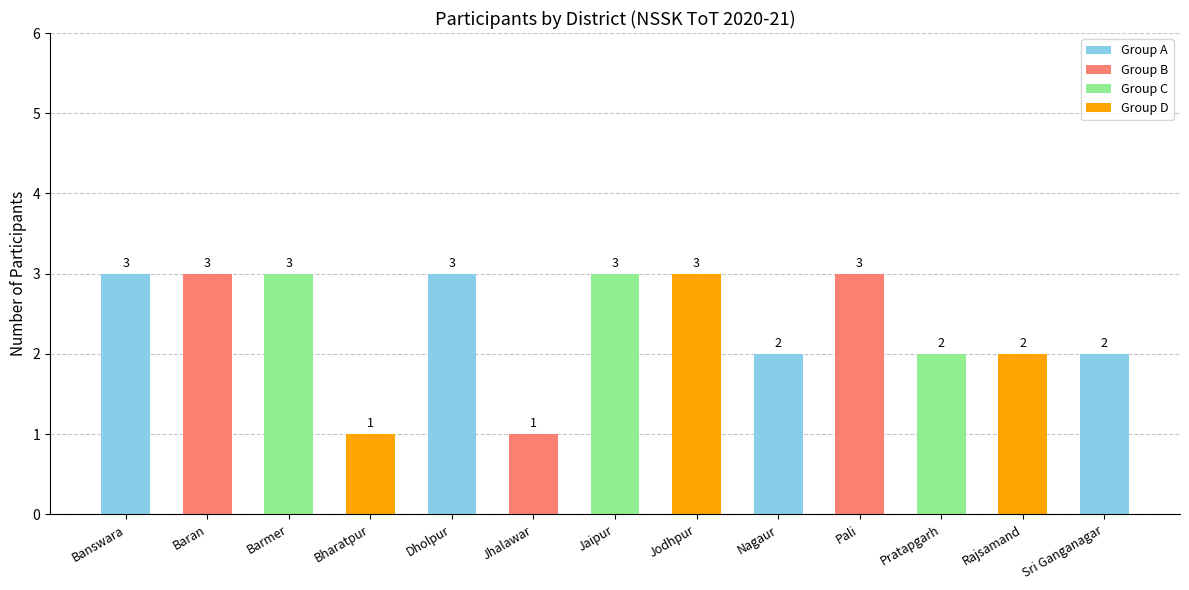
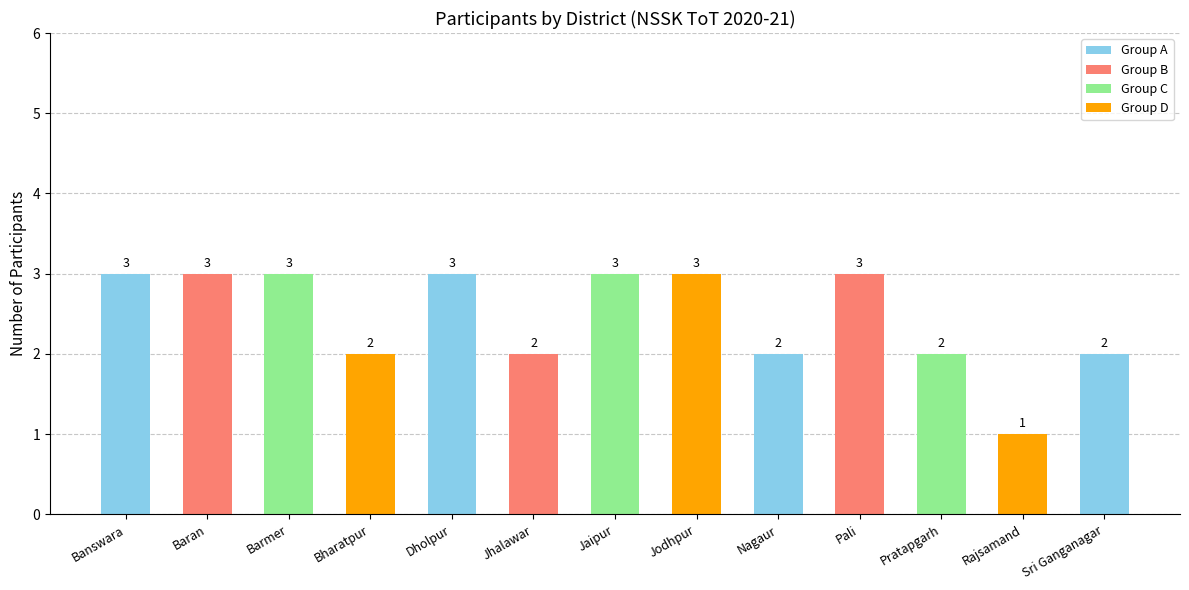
Bharatpur: 1 -> 2
Jhalawar: 1 -> 2
Rajsamand: 2 -> 1
